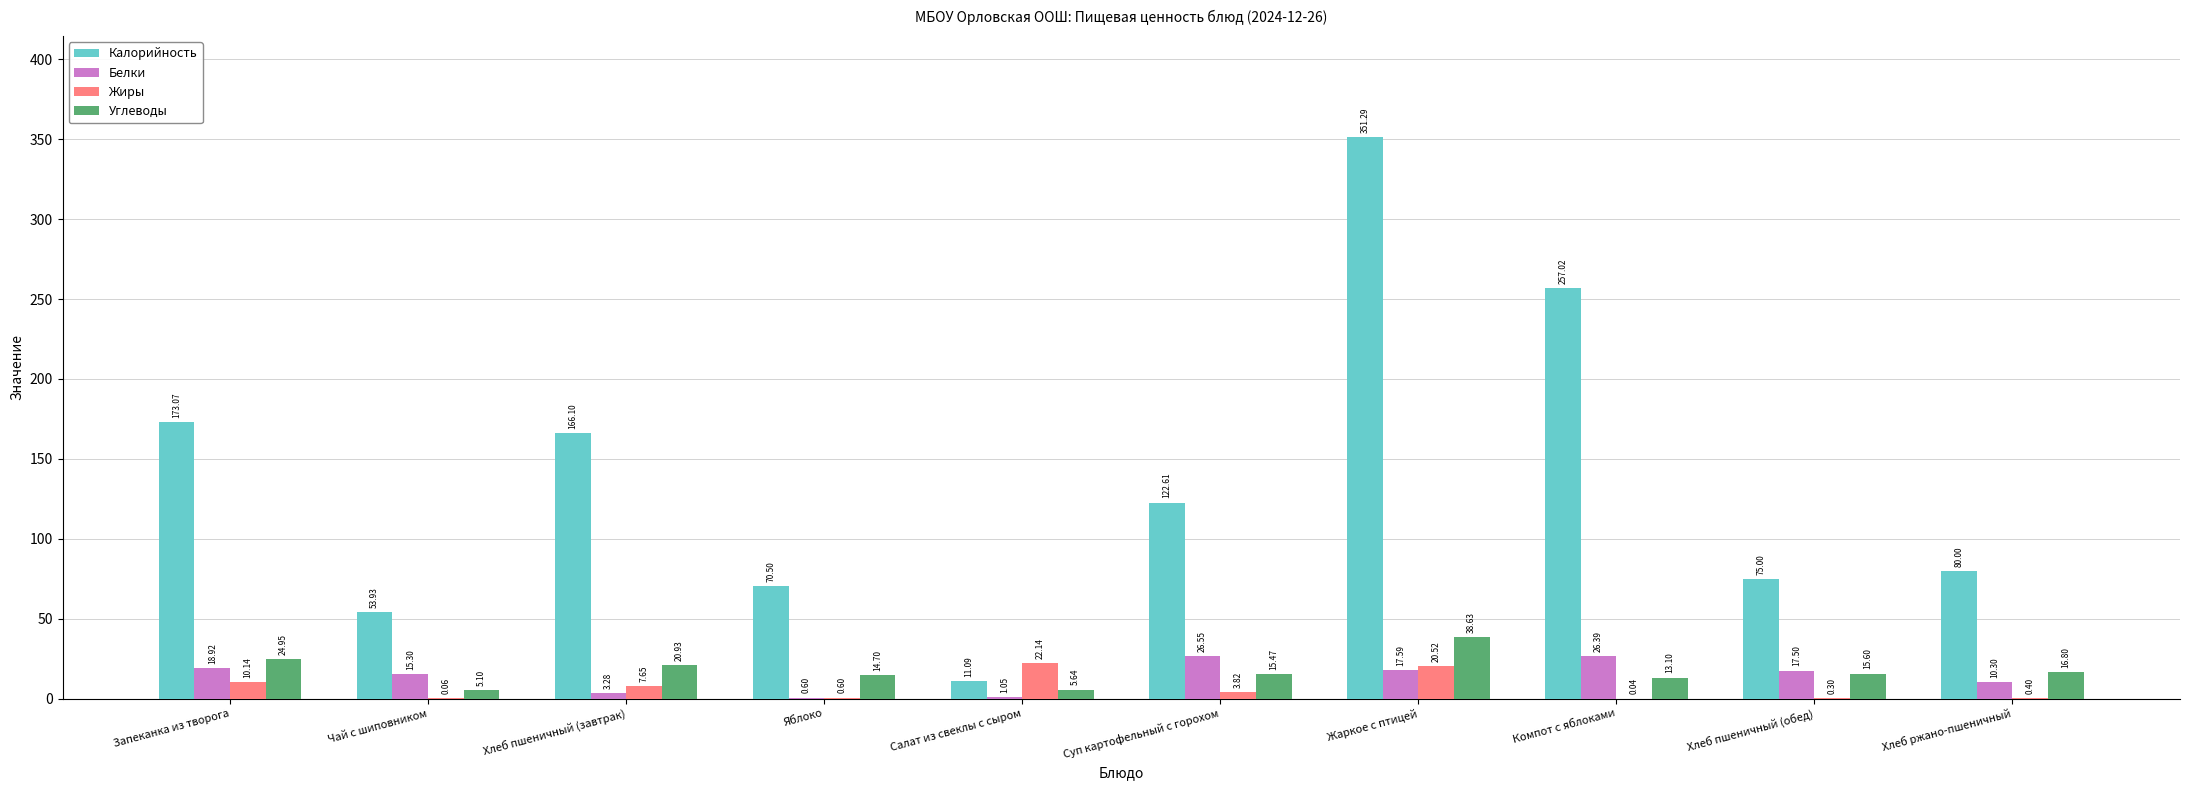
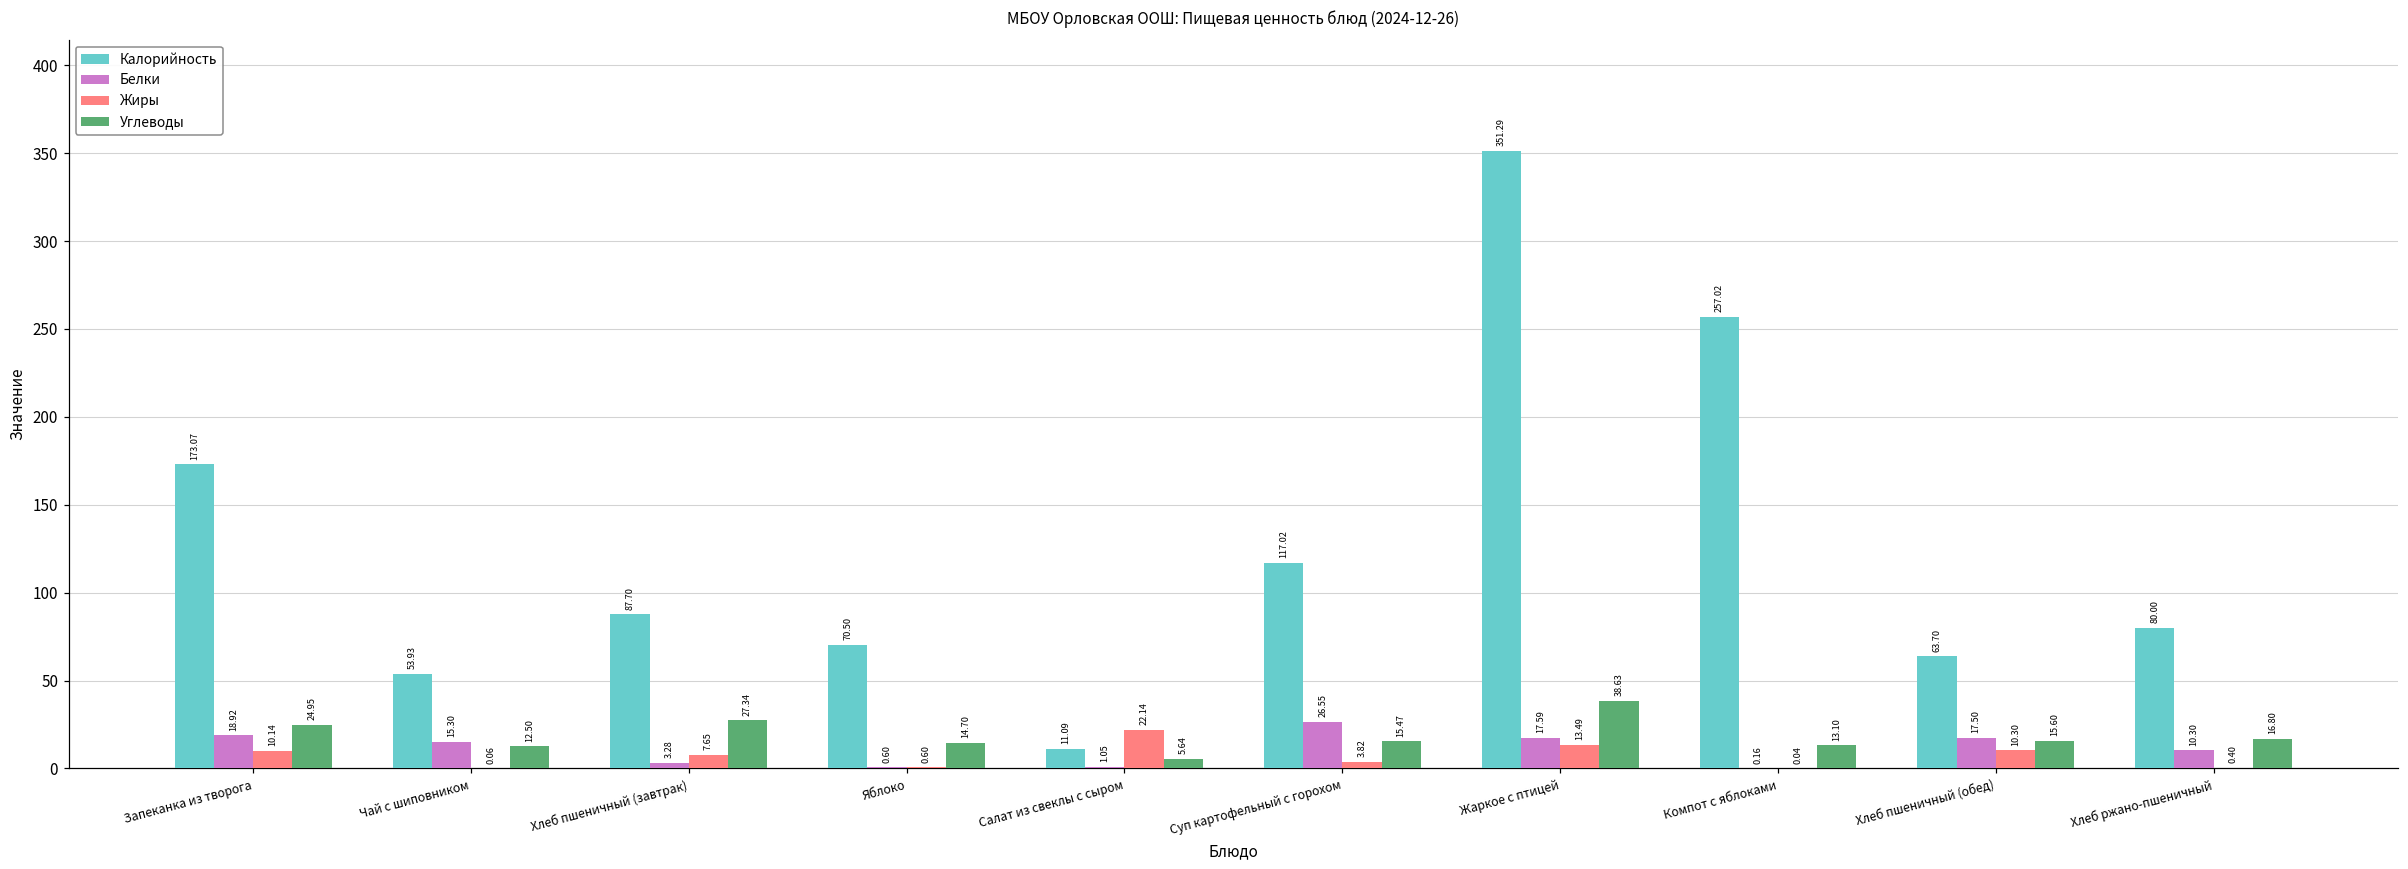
Углеводы, Чай с шиповником: 5.10 -> 12.50
Калорийность, Хлеб пшеничный (завтрак): 166.10 -> 87.70
Углеводы, Хлеб пшеничный (завтрак): 20.93 -> 27.34
Калорийность, Суп картофельный с горохом: 122.61 -> 117.02
Жиры, Жаркое с птицей: 20.52 -> 13.49
Белки, Компот с яблоками: 26.39 -> 0.16
Калорийность, Хлеб пшеничный (обед): 75.00 -> 63.70
Жиры, Хлеб пшеничный (обед): 0.30 -> 10.30
